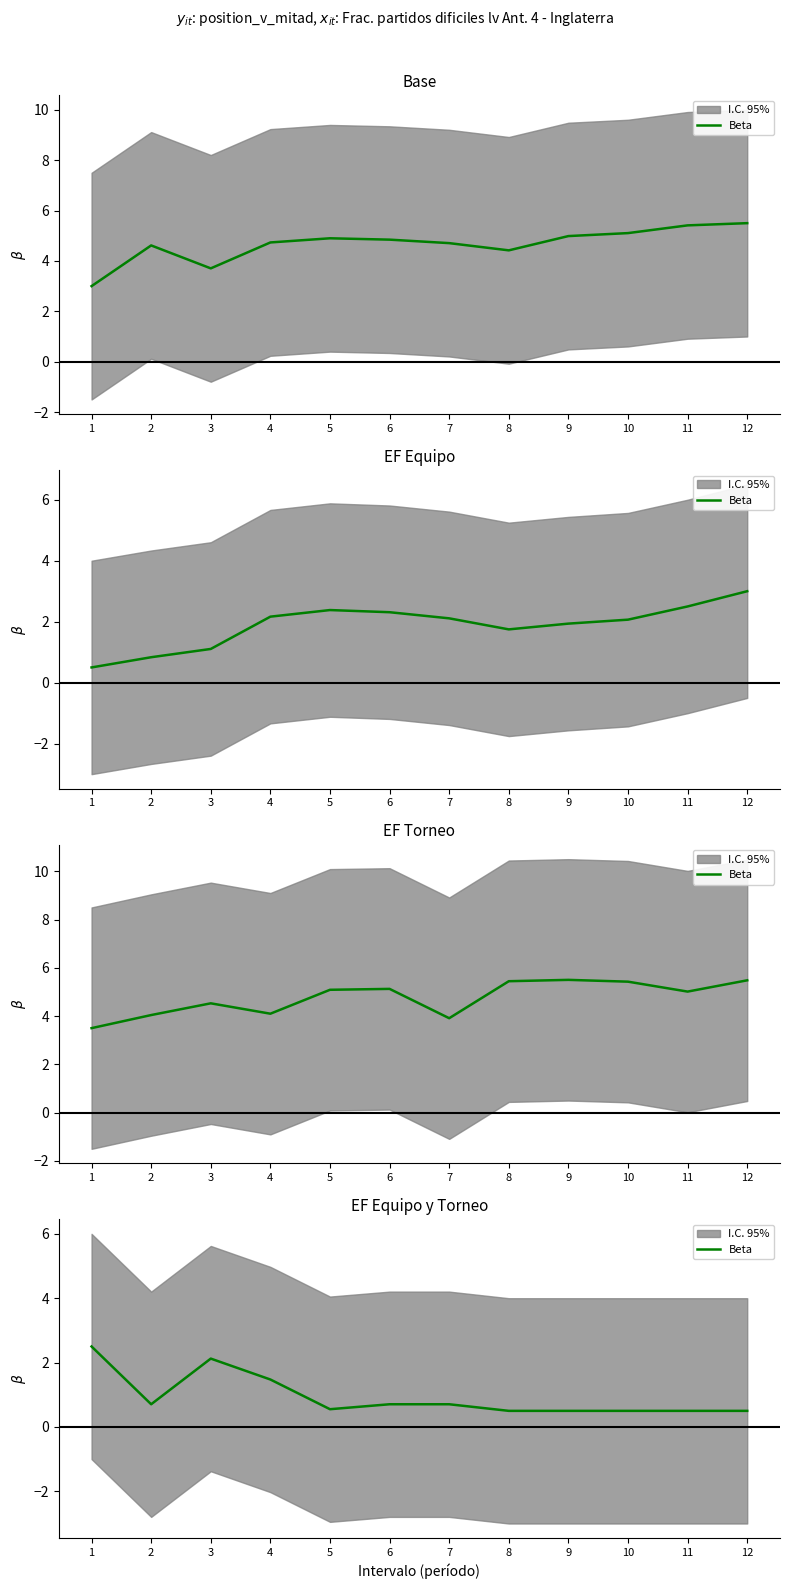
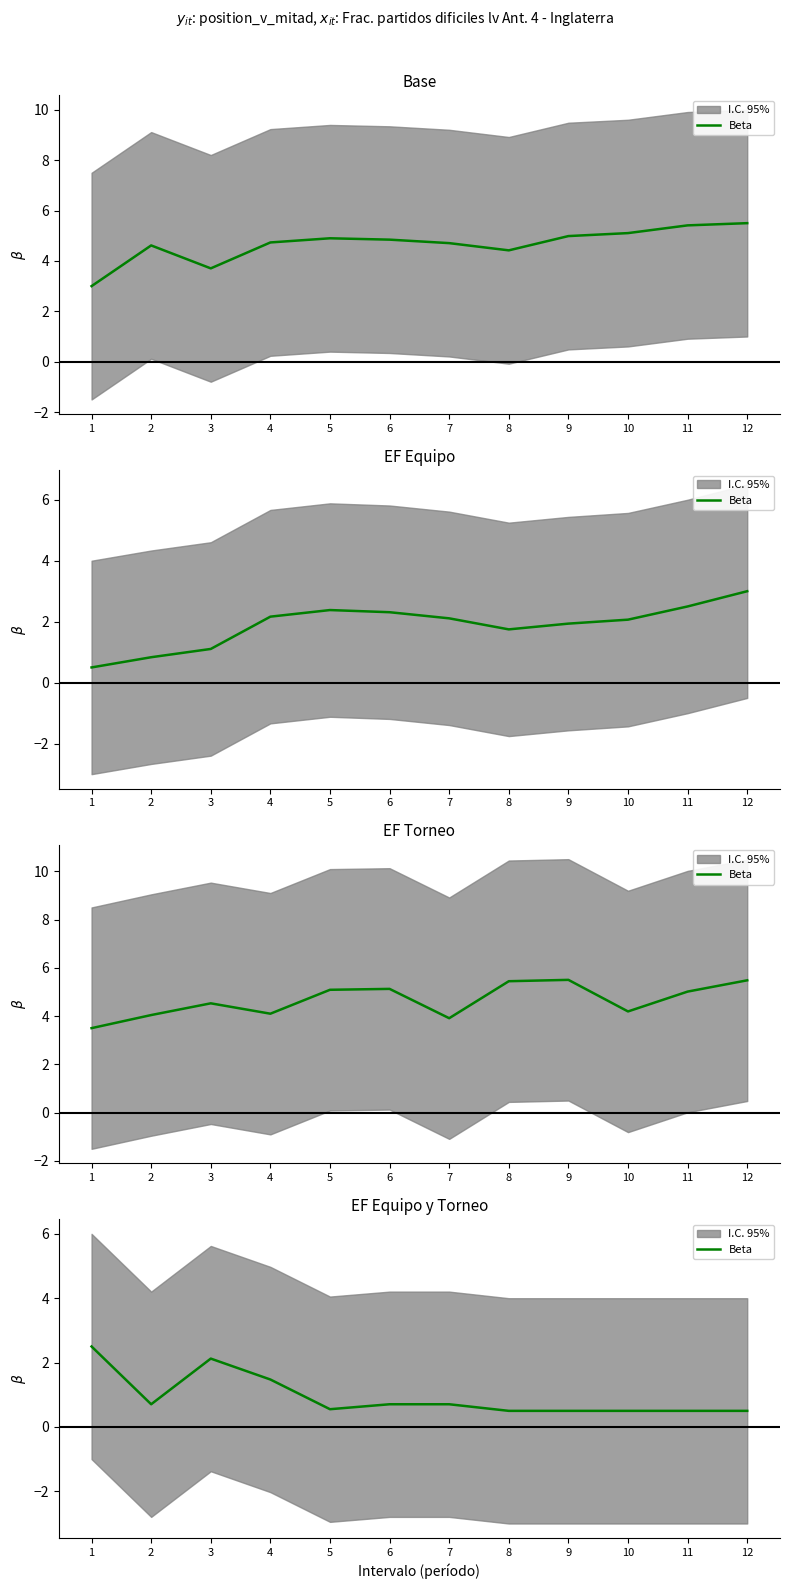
EF Torneo, Beta, 10: 5.4 -> 4.2
